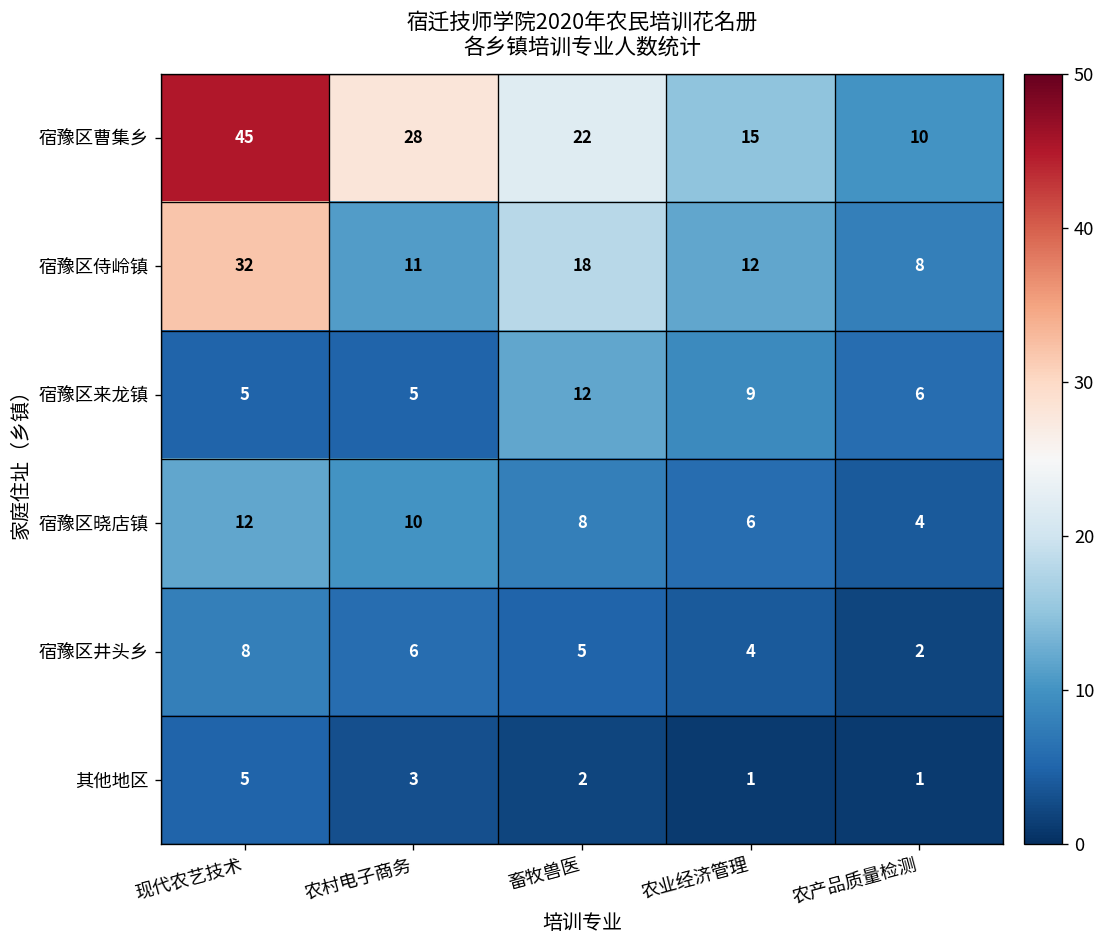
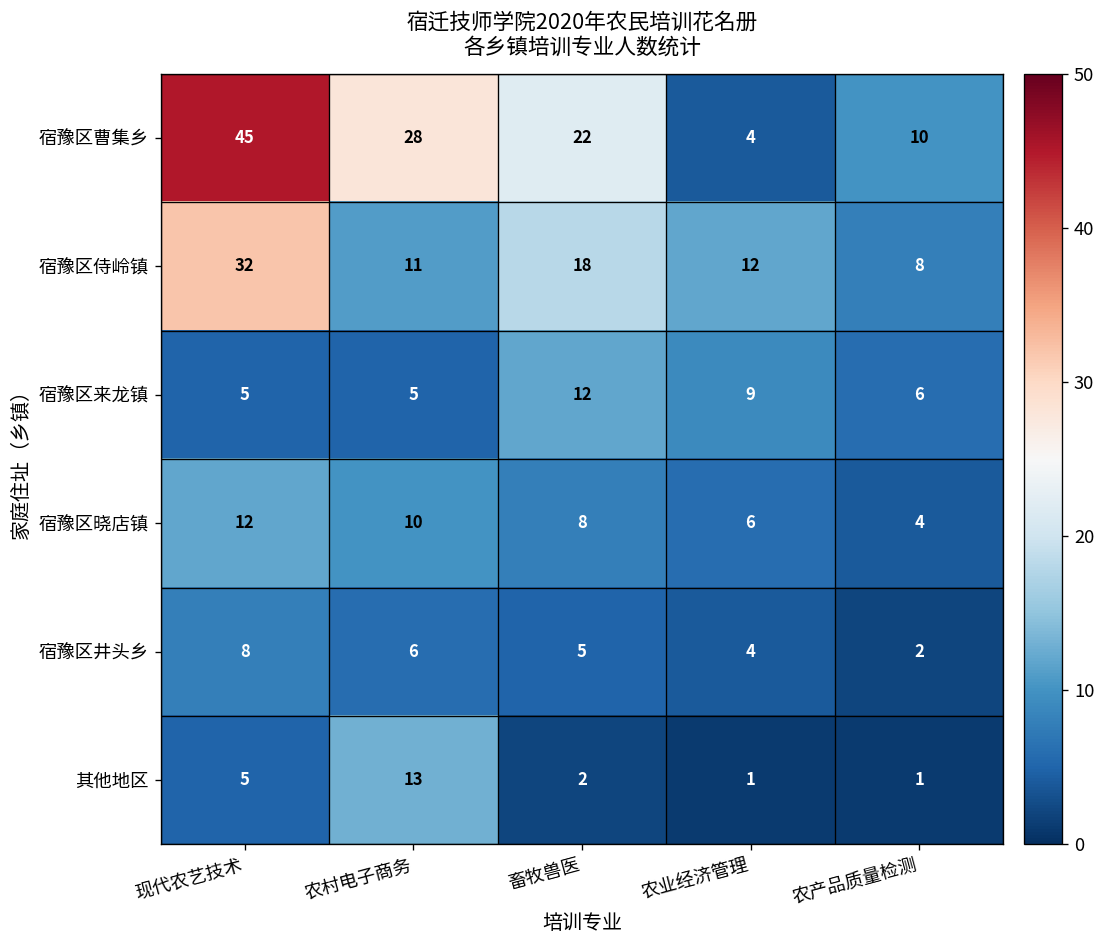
宿豫区曹集乡, 农业经济管理: 15 -> 4
其他地区, 农村电子商务: 3 -> 13
